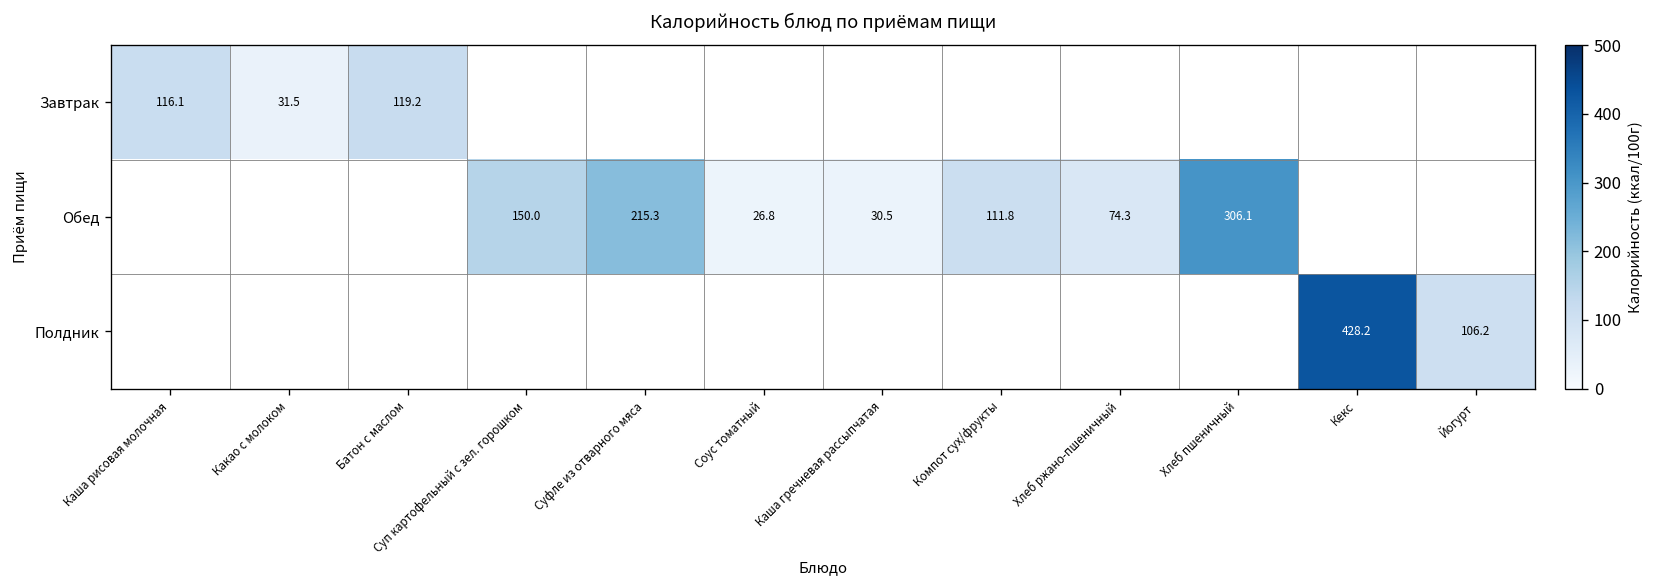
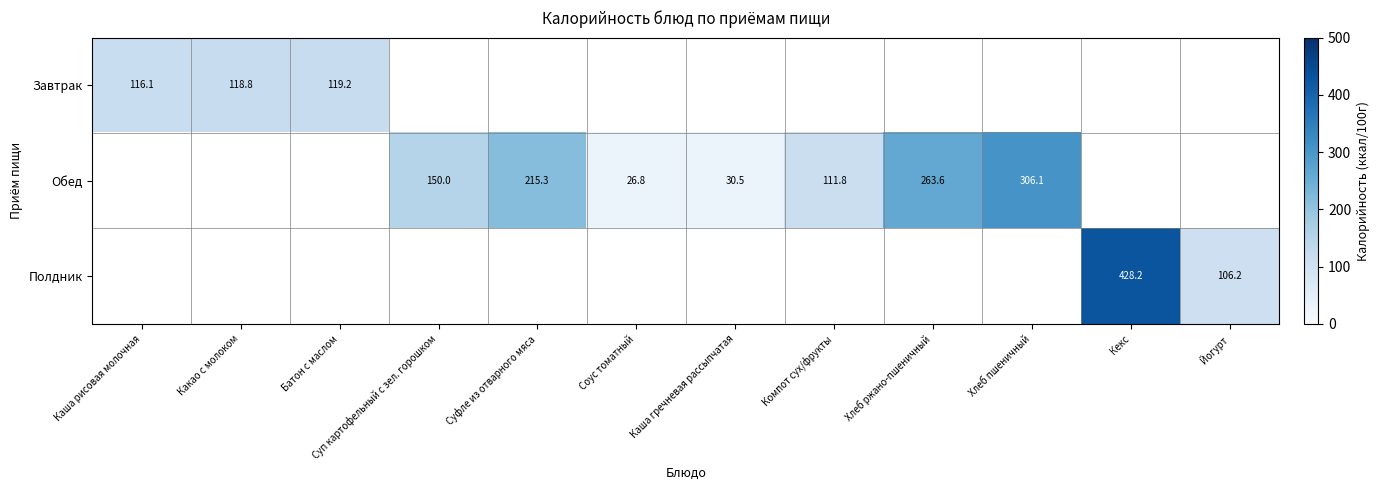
Завтрак, Какао с молоком: 31.5 -> 118.8
Обед, Хлеб ржано-пшеничный: 74.3 -> 263.6
